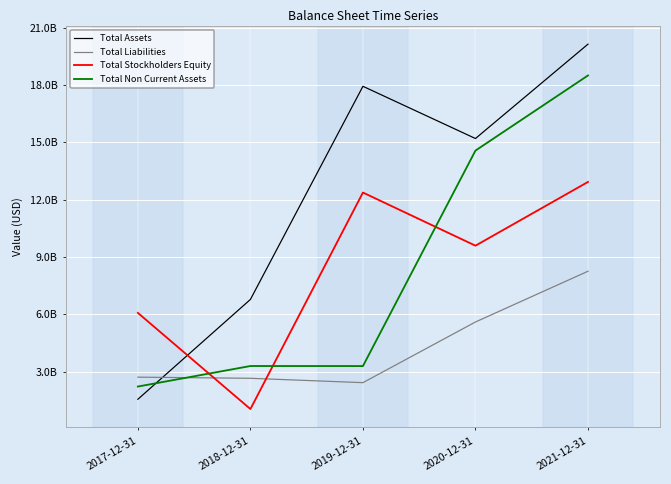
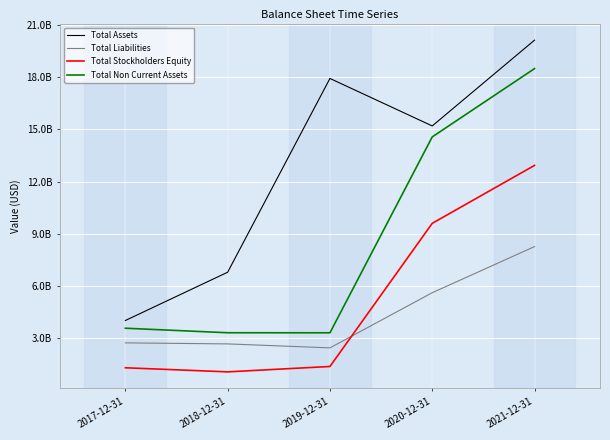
Total Assets, 2017-12-31: 1600000000 -> 4000000000
Total Stockholders Equity, 2017-12-31: 6100000000 -> 1300000000
Total Non Current Assets, 2017-12-31: 2200000000 -> 3600000000
Total Stockholders Equity, 2019-12-31: 12400000000 -> 1400000000
